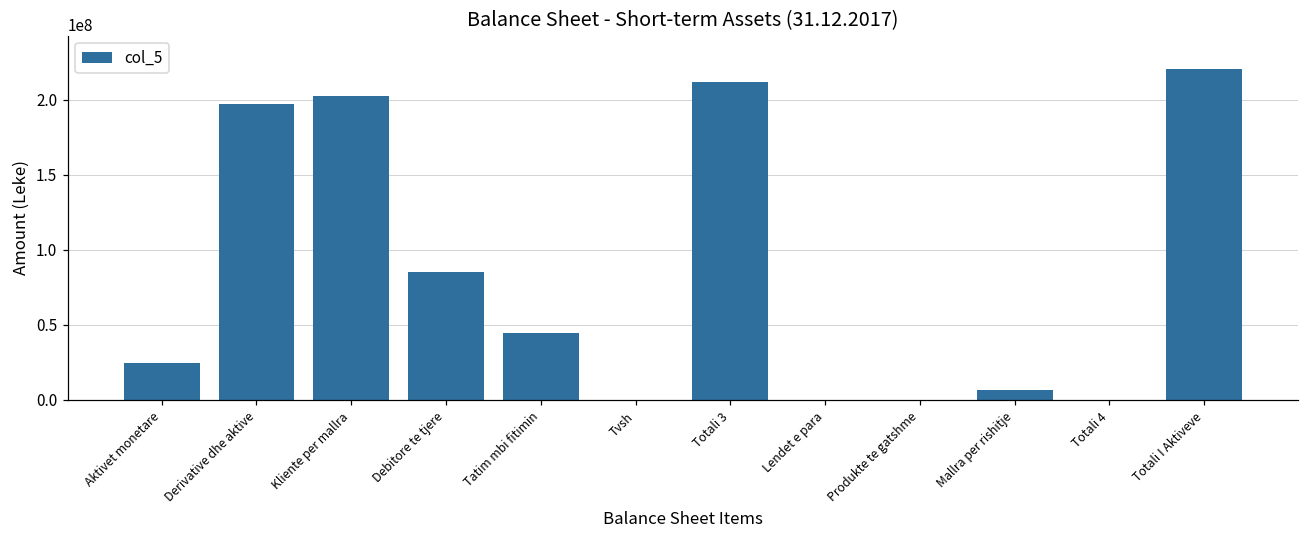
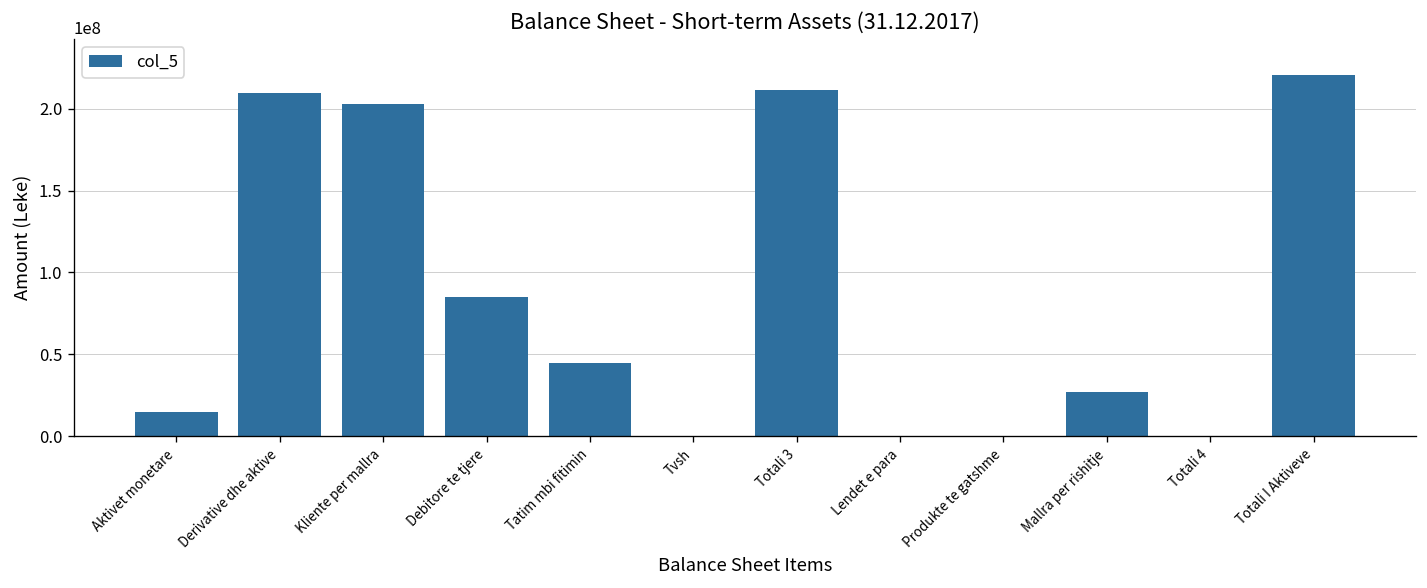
Aktivet monetare: 24000000 -> 15000000
Derivative dhe aktive: 197000000 -> 209000000
Mallra per rishitje: 6000000 -> 27000000
